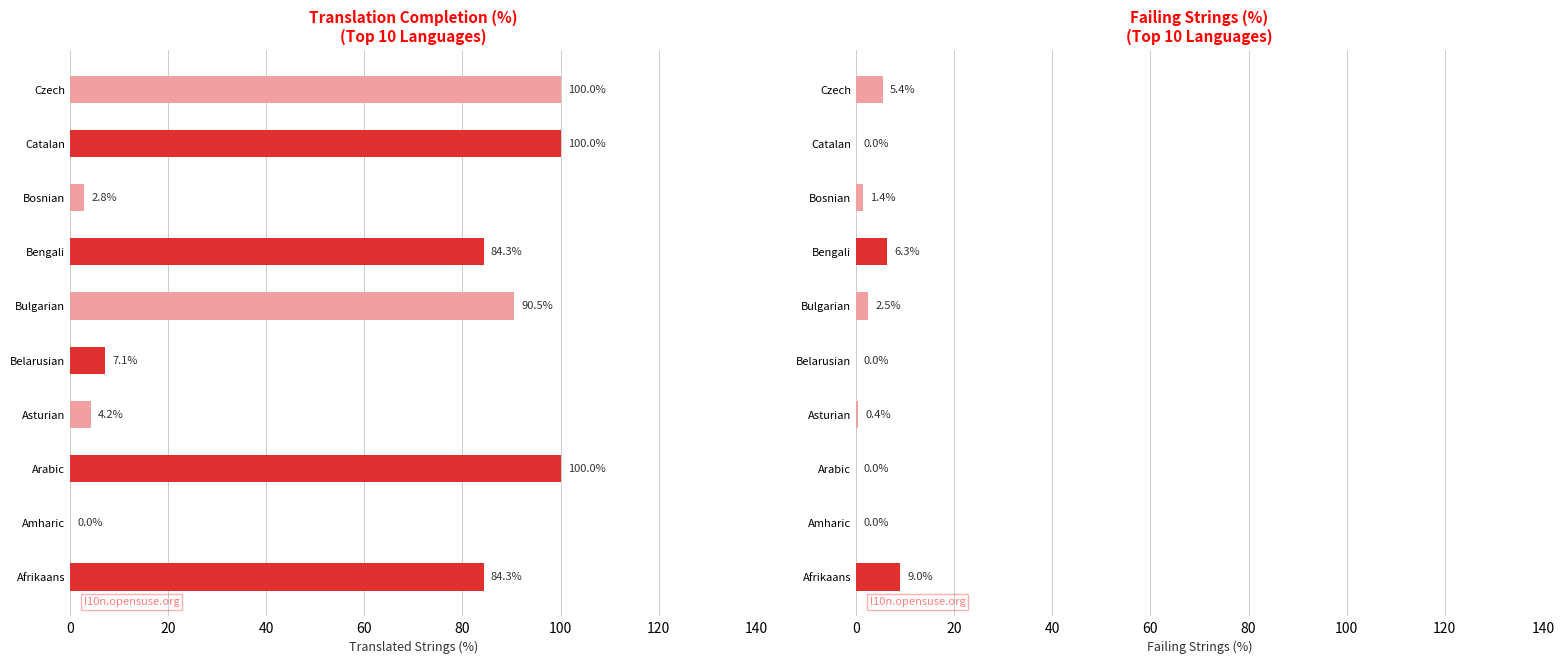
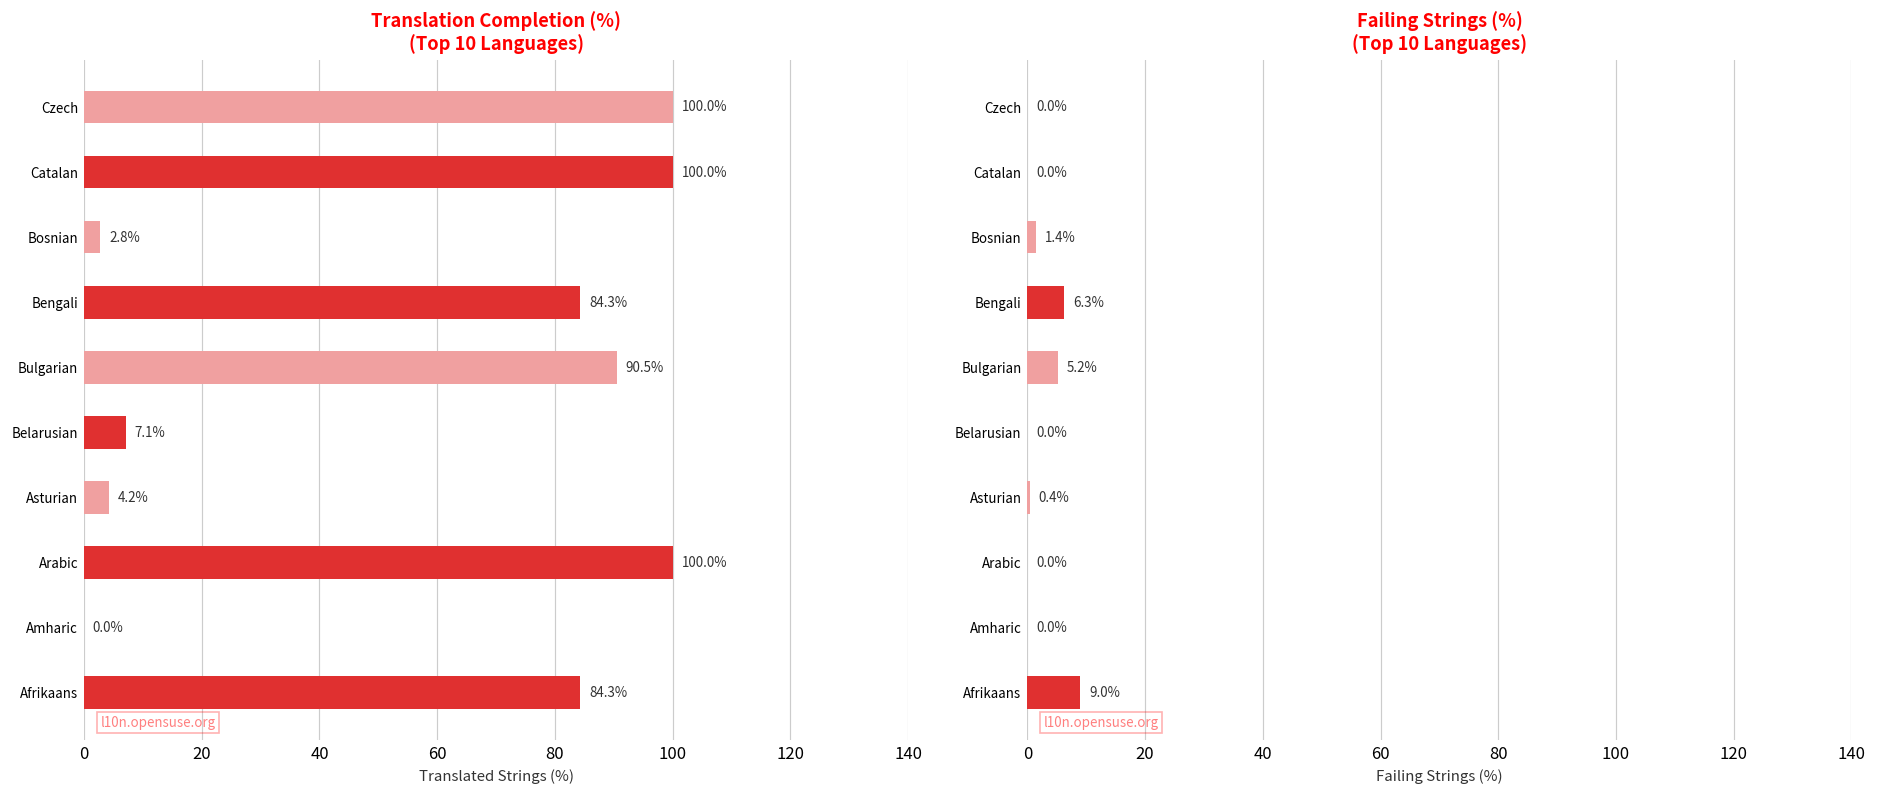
Failing Strings (%) (Top 10 Languages), Czech: 5.4% -> 0.0%
Failing Strings (%) (Top 10 Languages), Bulgarian: 2.5% -> 5.2%
